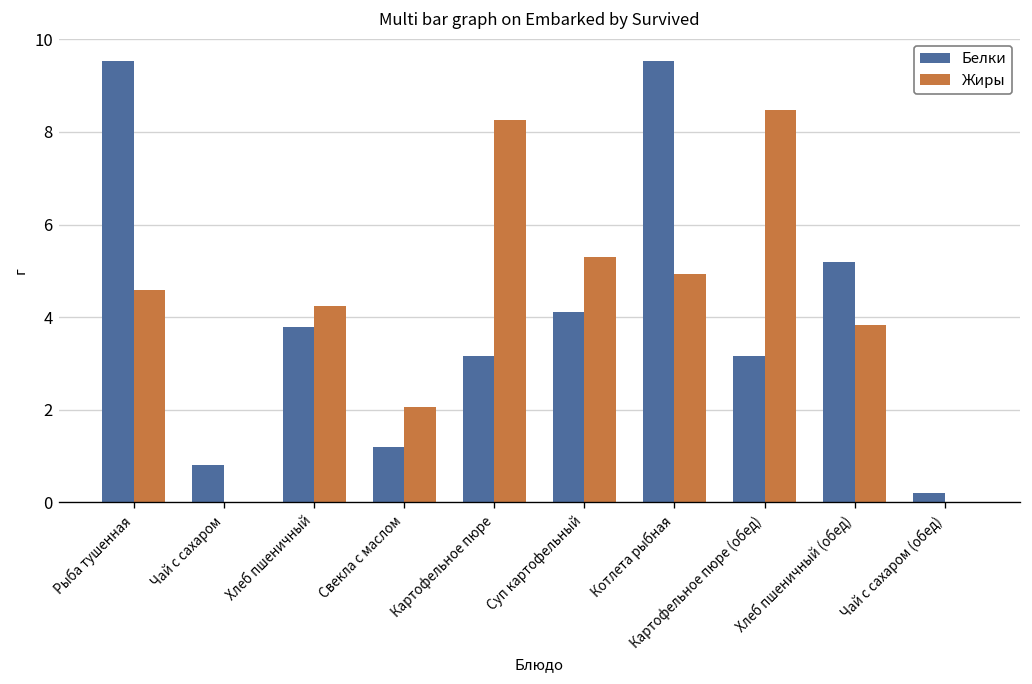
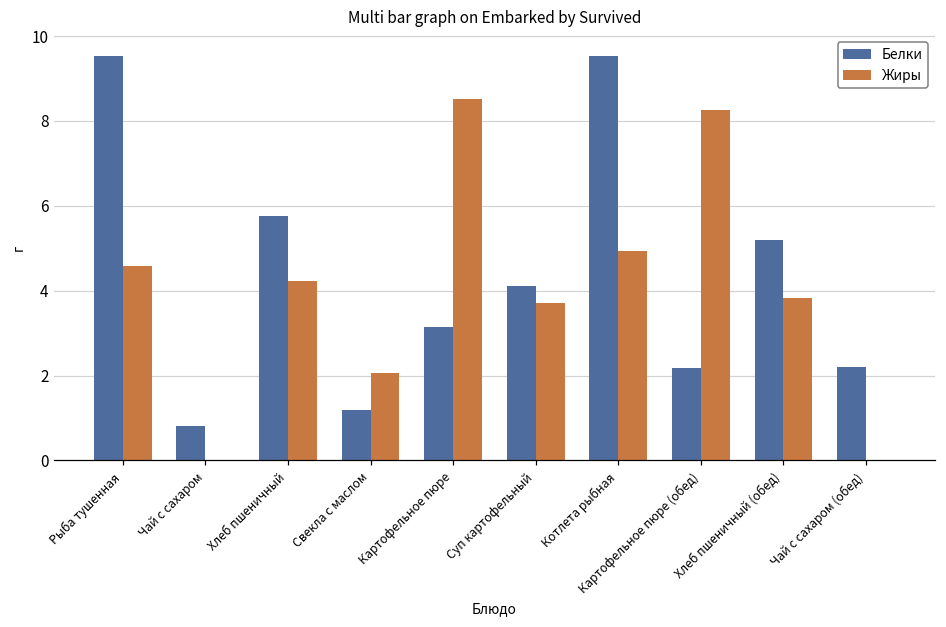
Белки, Хлеб пшеничный: 3.8 -> 5.8
Жиры, Картофельное пюре: 8.3 -> 8.5
Жиры, Суп картофельный: 5.3 -> 3.7
Белки, Картофельное пюре (обед): 3.2 -> 2.2
Жиры, Картофельное пюре (обед): 8.5 -> 8.3
Белки, Чай с сахаром (обед): 0.2 -> 2.2
